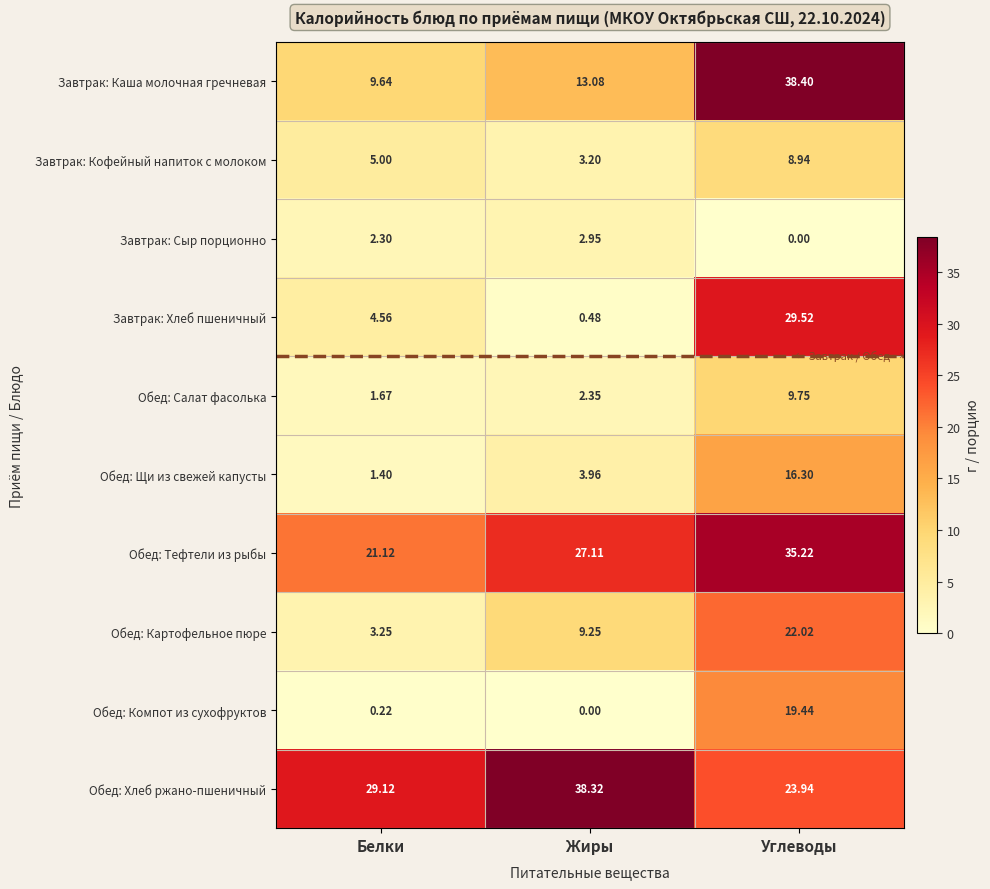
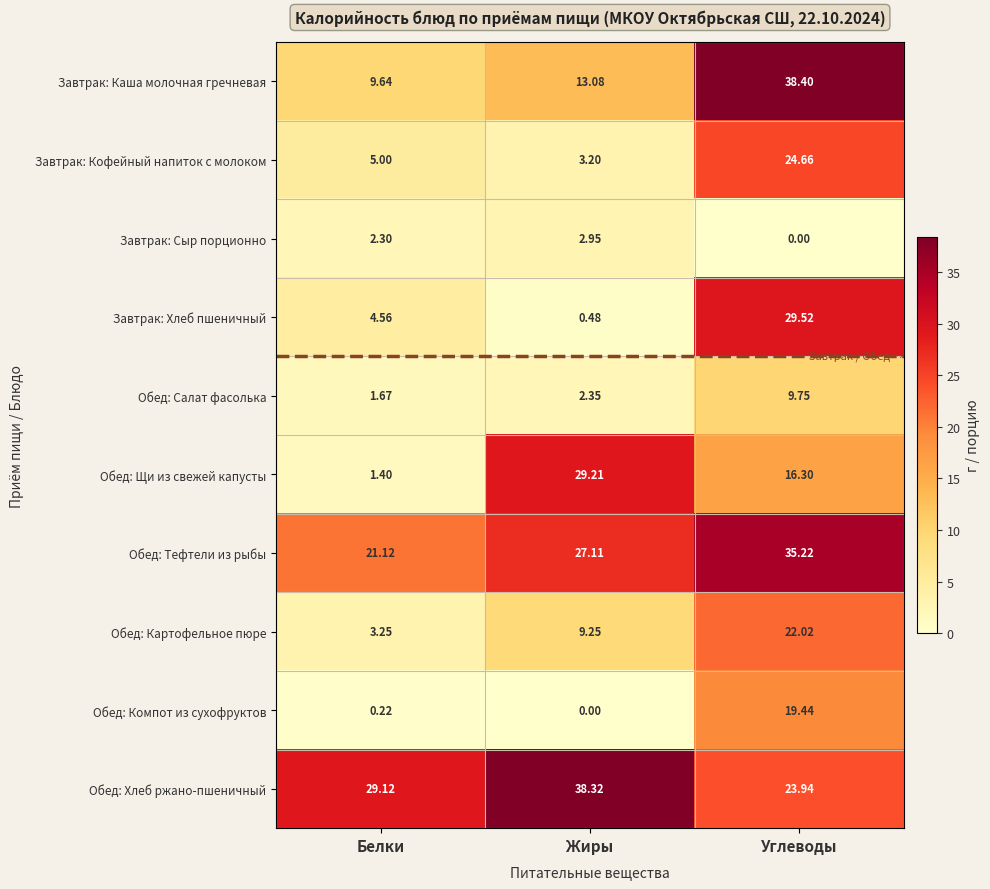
Завтрак: Кофейный напиток с молоком, Углеводы: 8.94 -> 24.66
Обед: Щи из свежей капусты, Жиры: 3.96 -> 29.21
